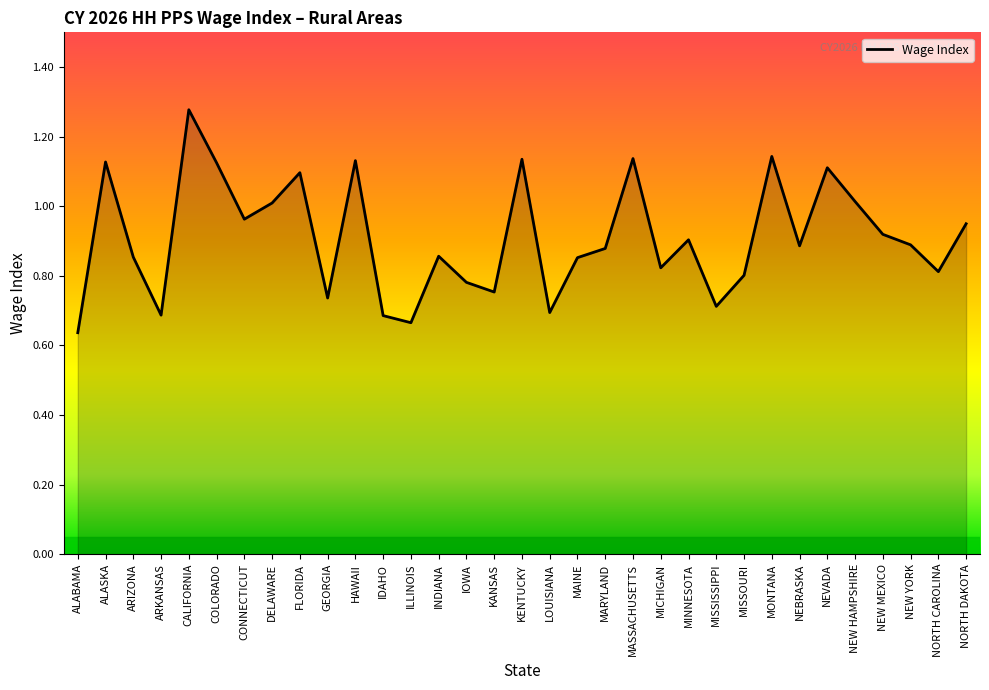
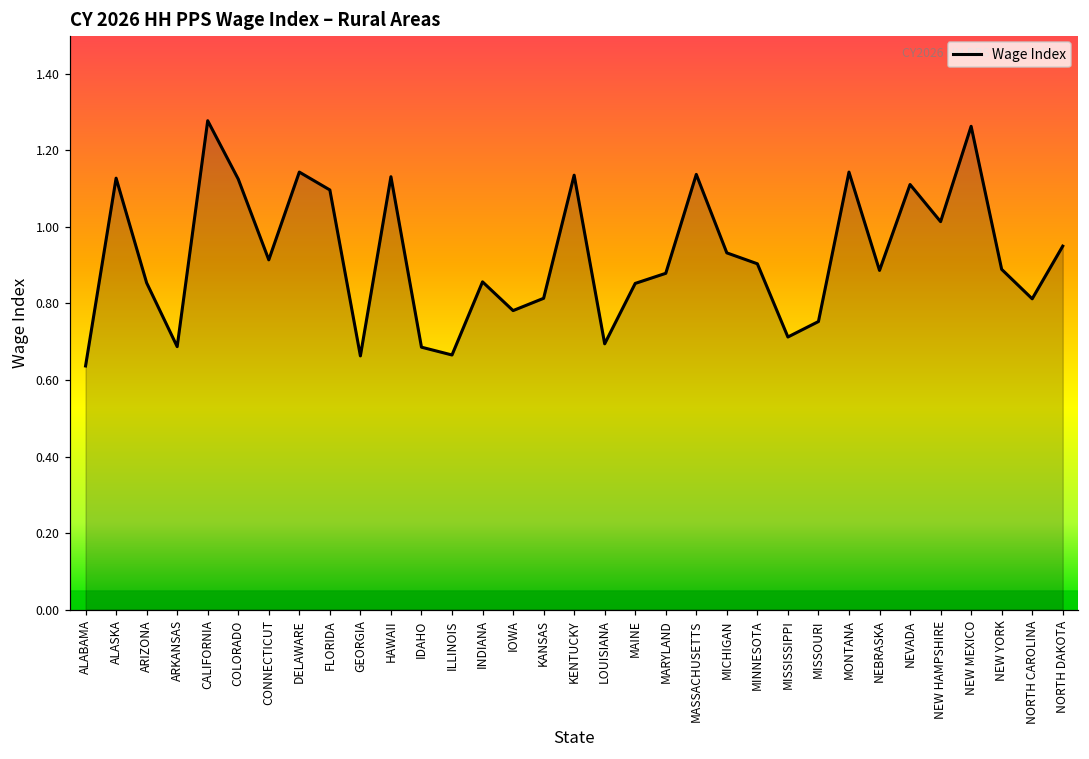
CONNECTICUT: 0.96 -> 0.91
DELAWARE: 1.01 -> 1.14
GEORGIA: 0.74 -> 0.66
KANSAS: 0.75 -> 0.81
MICHIGAN: 0.82 -> 0.93
MISSOURI: 0.80 -> 0.75
NEW MEXICO: 0.92 -> 1.26
